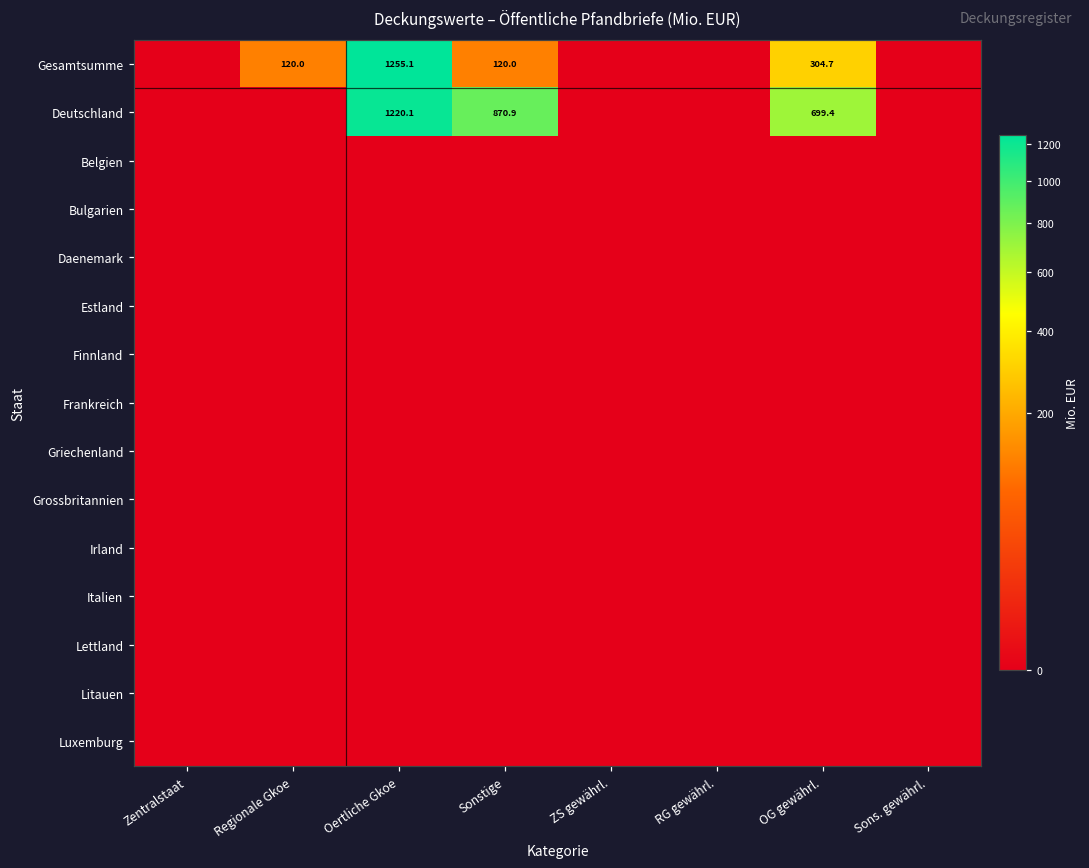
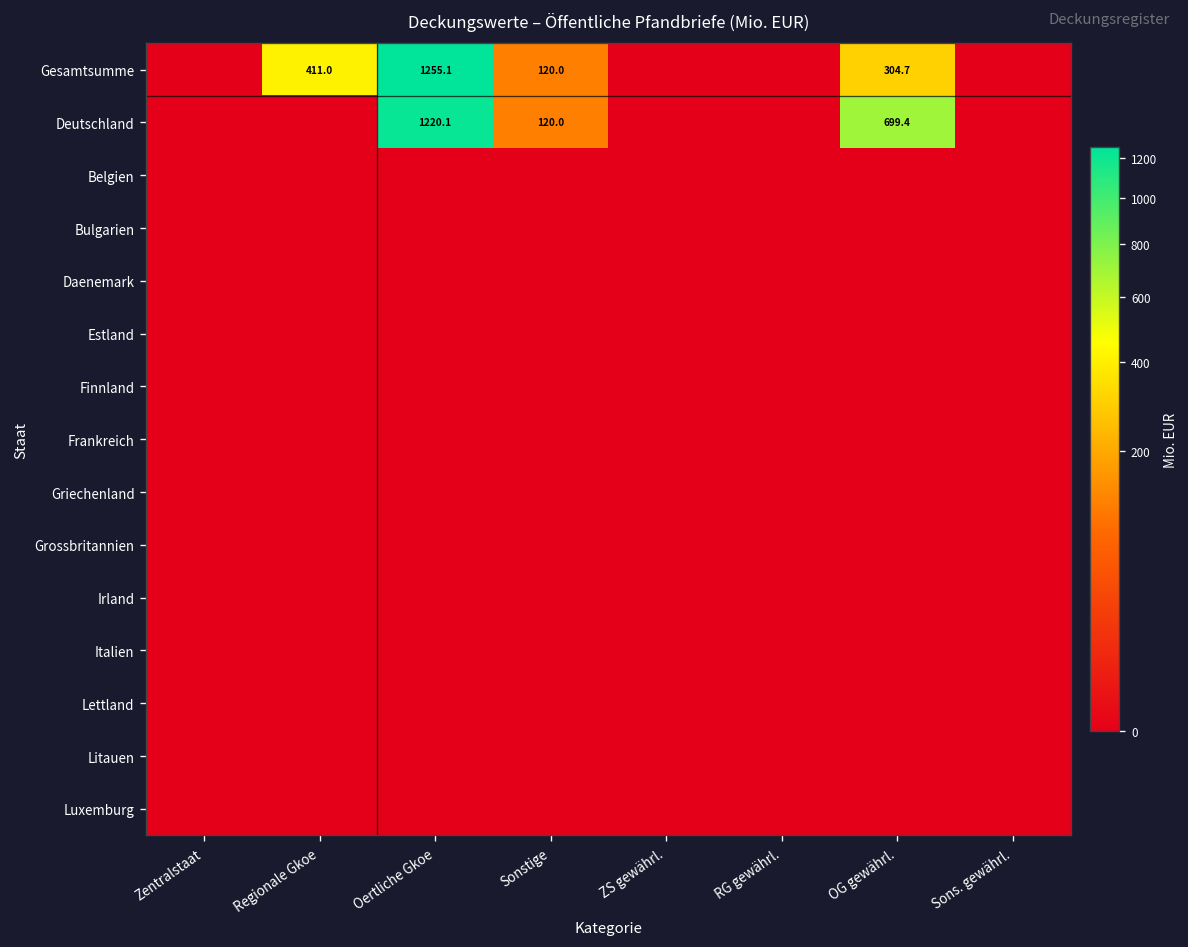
Gesamtsumme, Regionale Gkoe: 120.0 -> 411.0
Deutschland, Sonstige: 870.9 -> 120.0
